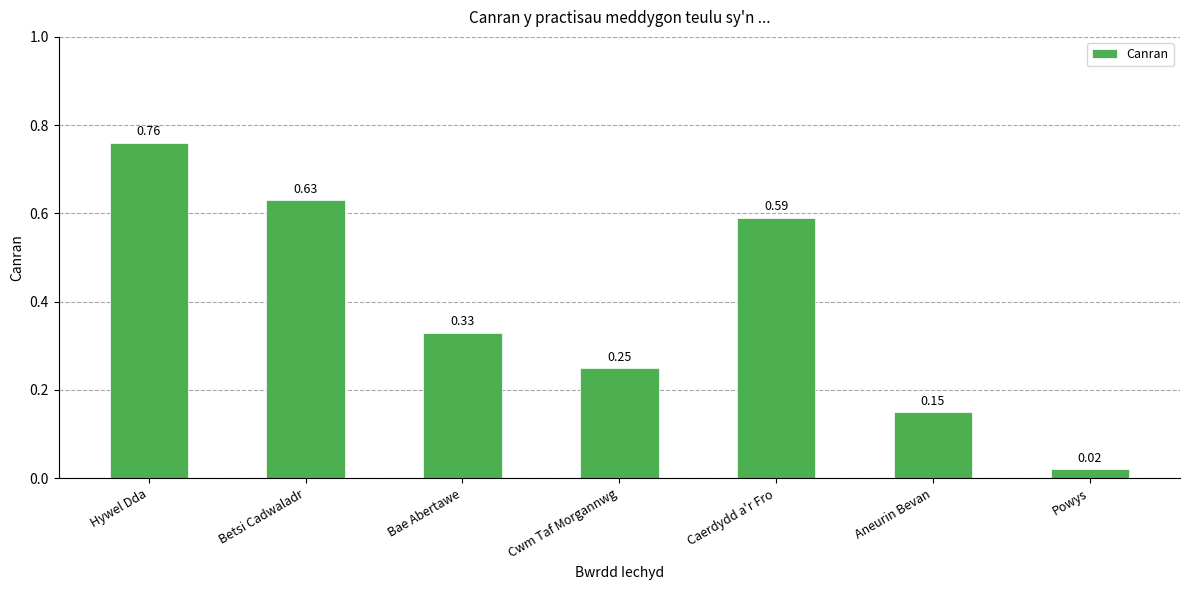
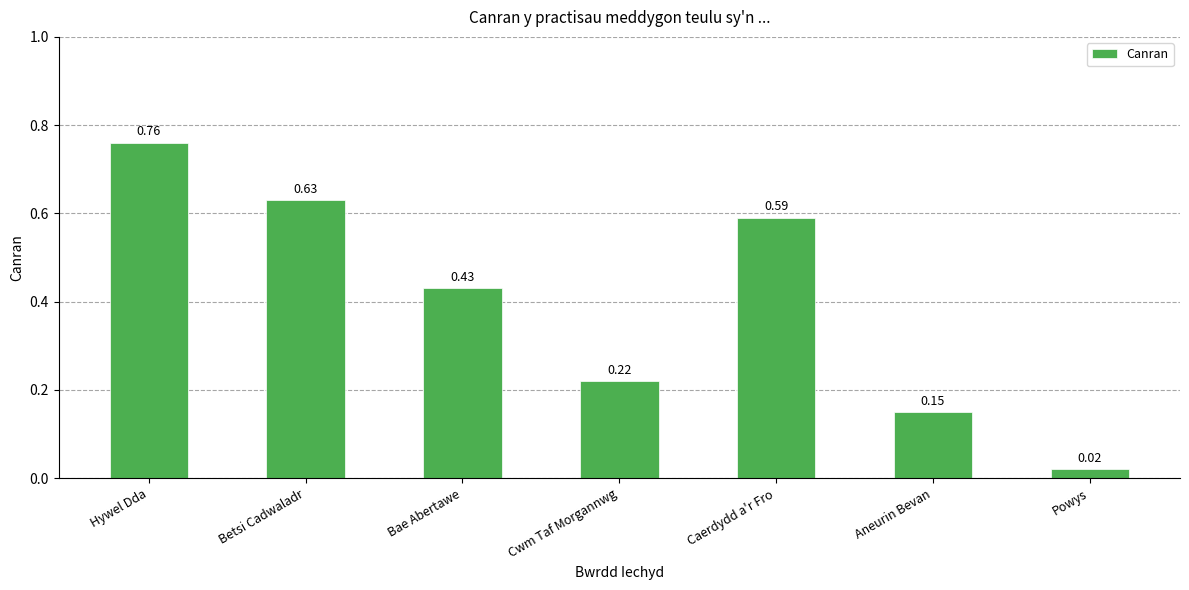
Bae Abertawe: 0.33 -> 0.43
Cwm Taf Morgannwg: 0.25 -> 0.22
